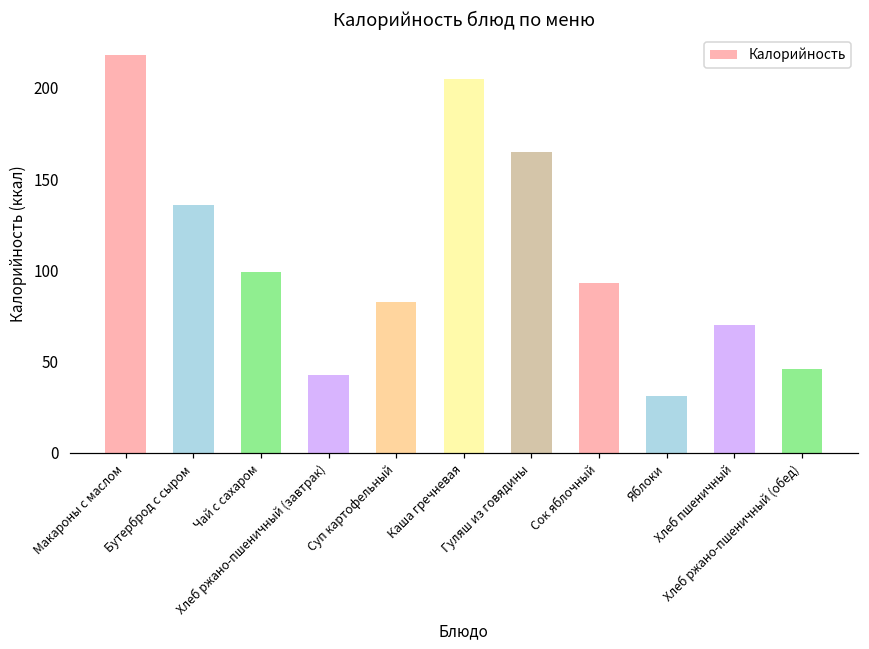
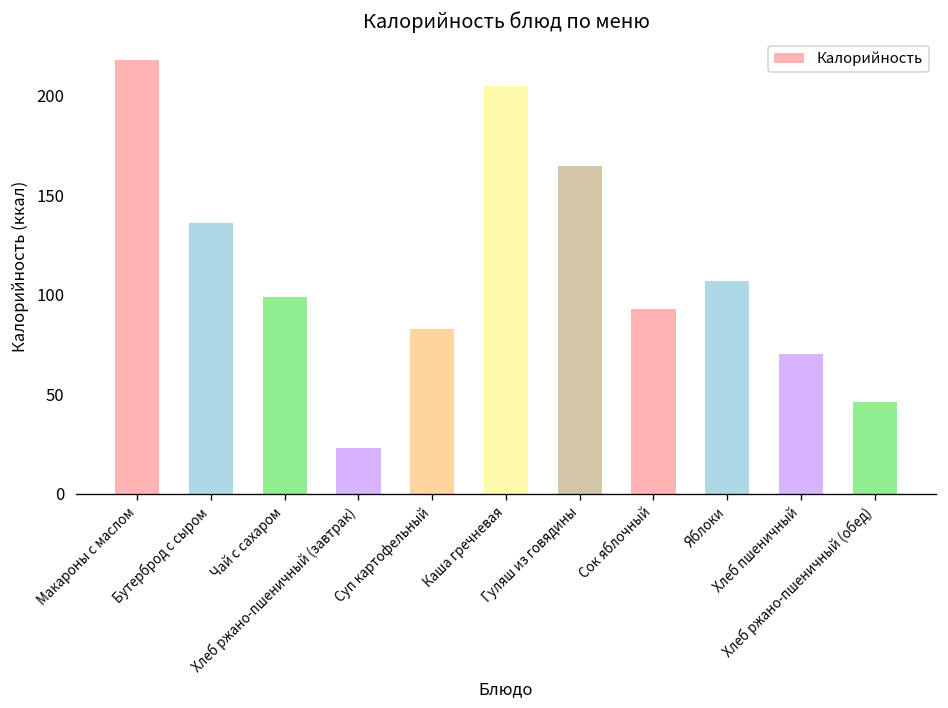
Хлеб ржано-пшеничный (завтрак): 43 -> 23
Яблоки: 31 -> 107
